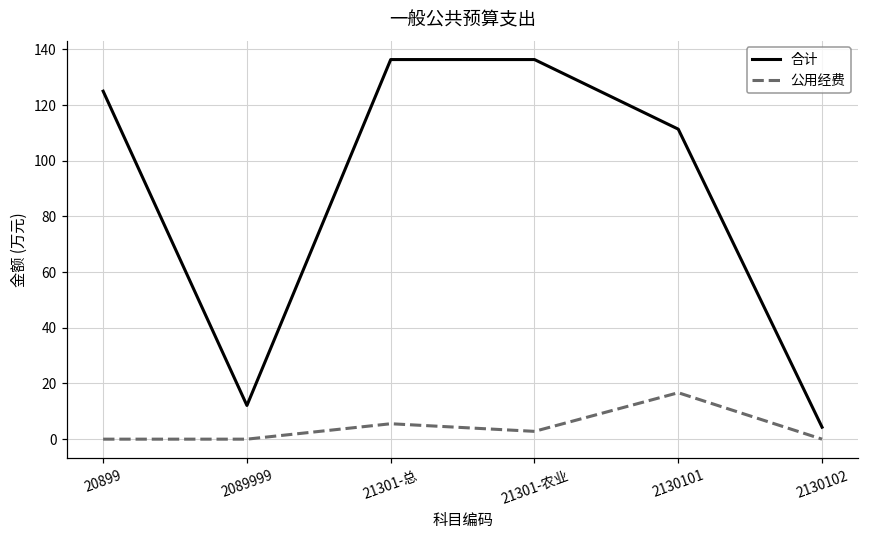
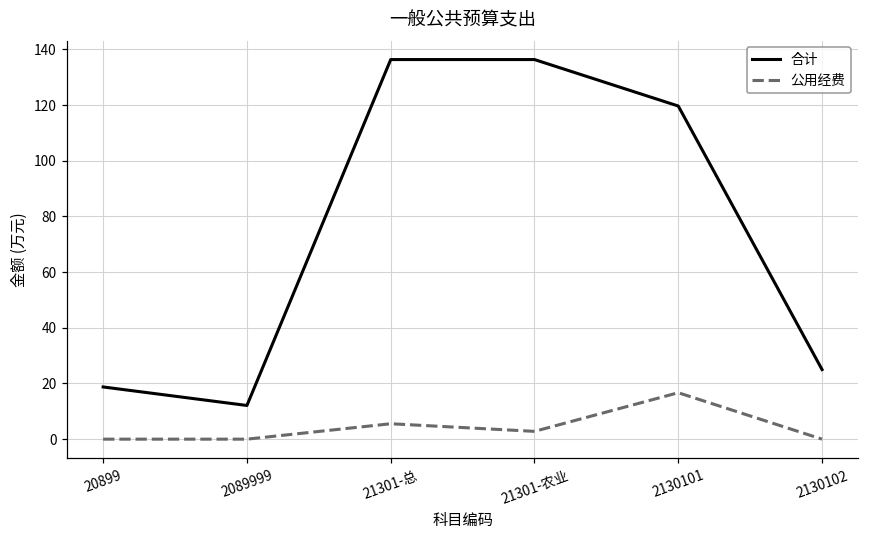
合计, 20899: 125 -> 19
合计, 2130101: 111 -> 120
合计, 2130102: 4 -> 25
